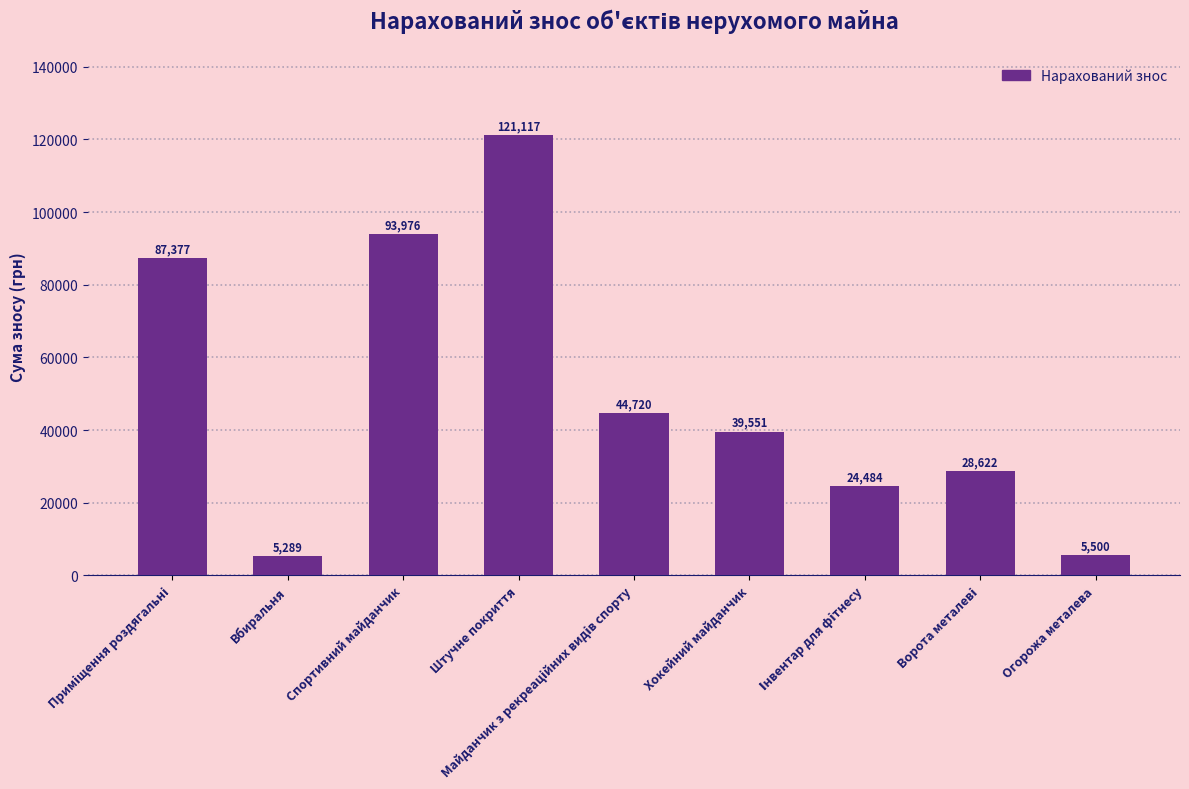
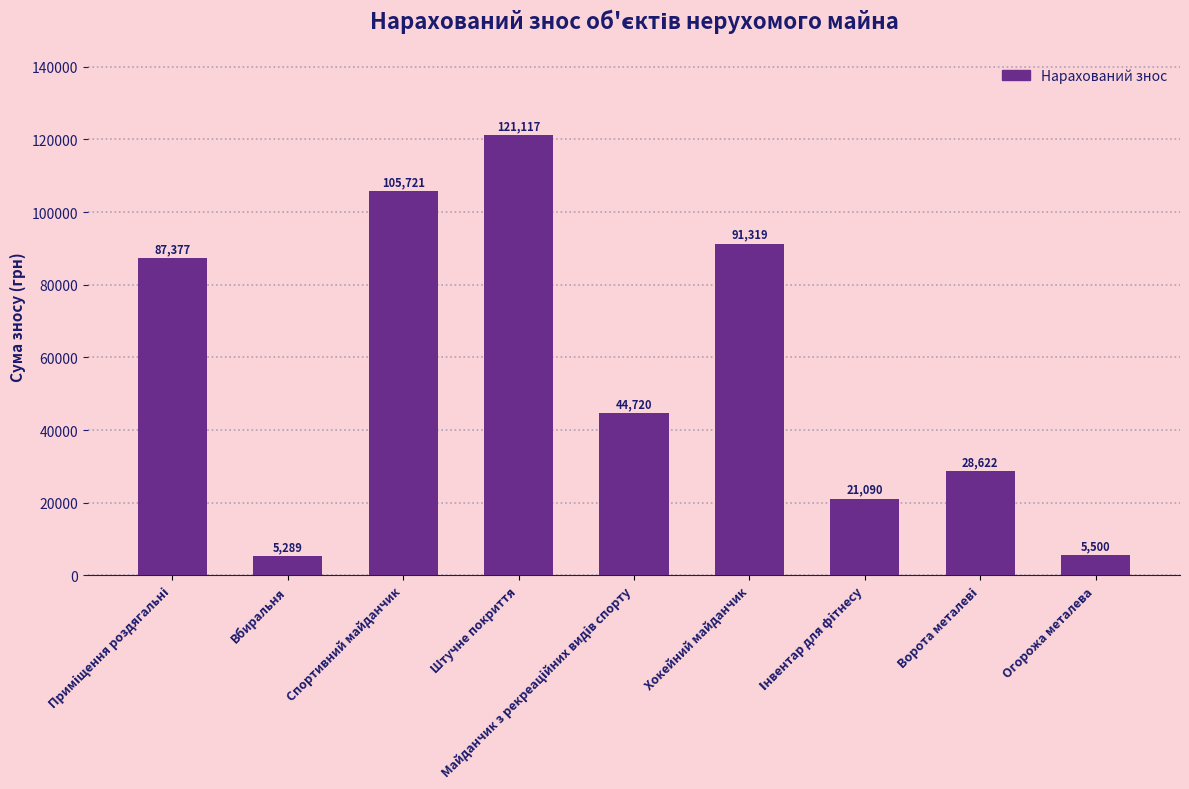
Спортивний майданчик: 93,976 -> 105,721
Хокейний майданчик: 39,551 -> 91,319
Інвентар для фітнесу: 24,484 -> 21,090
